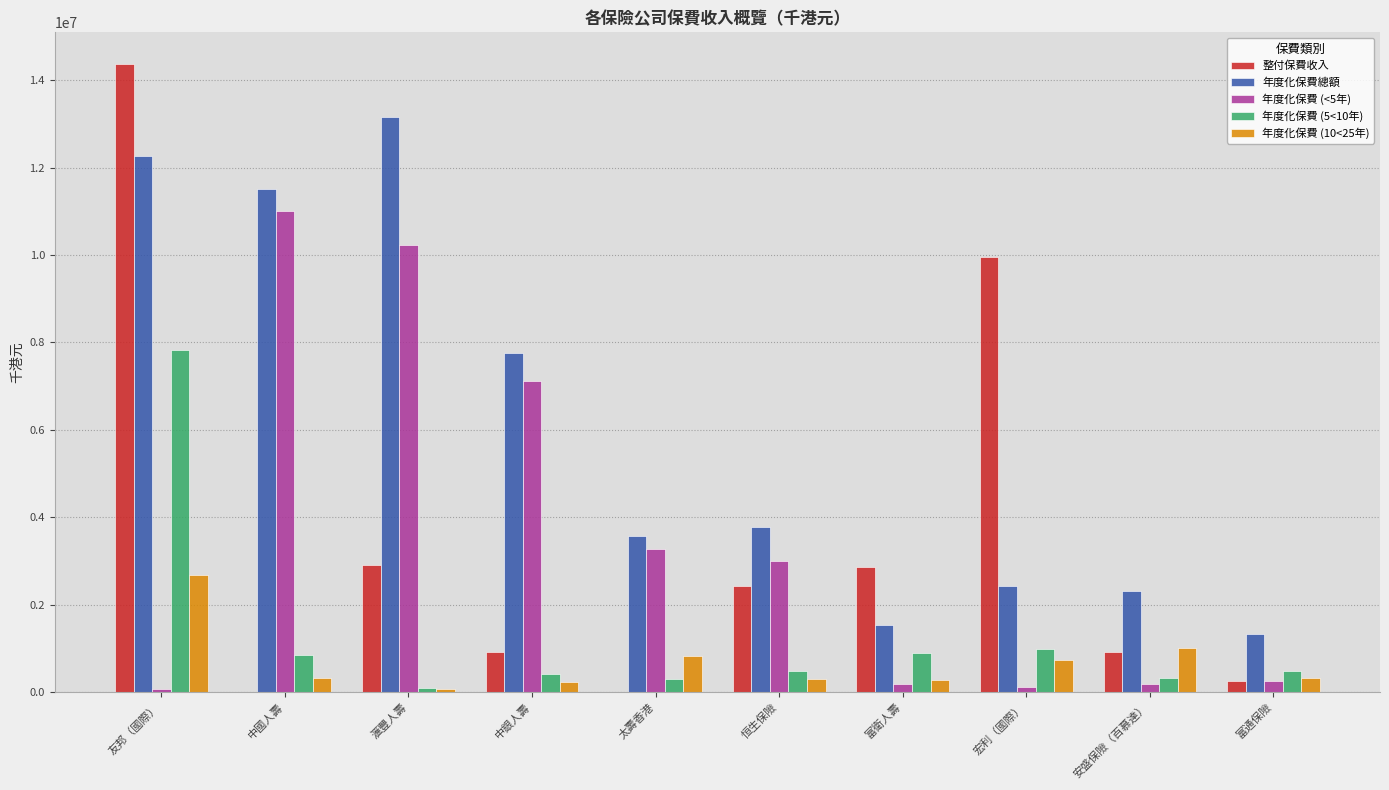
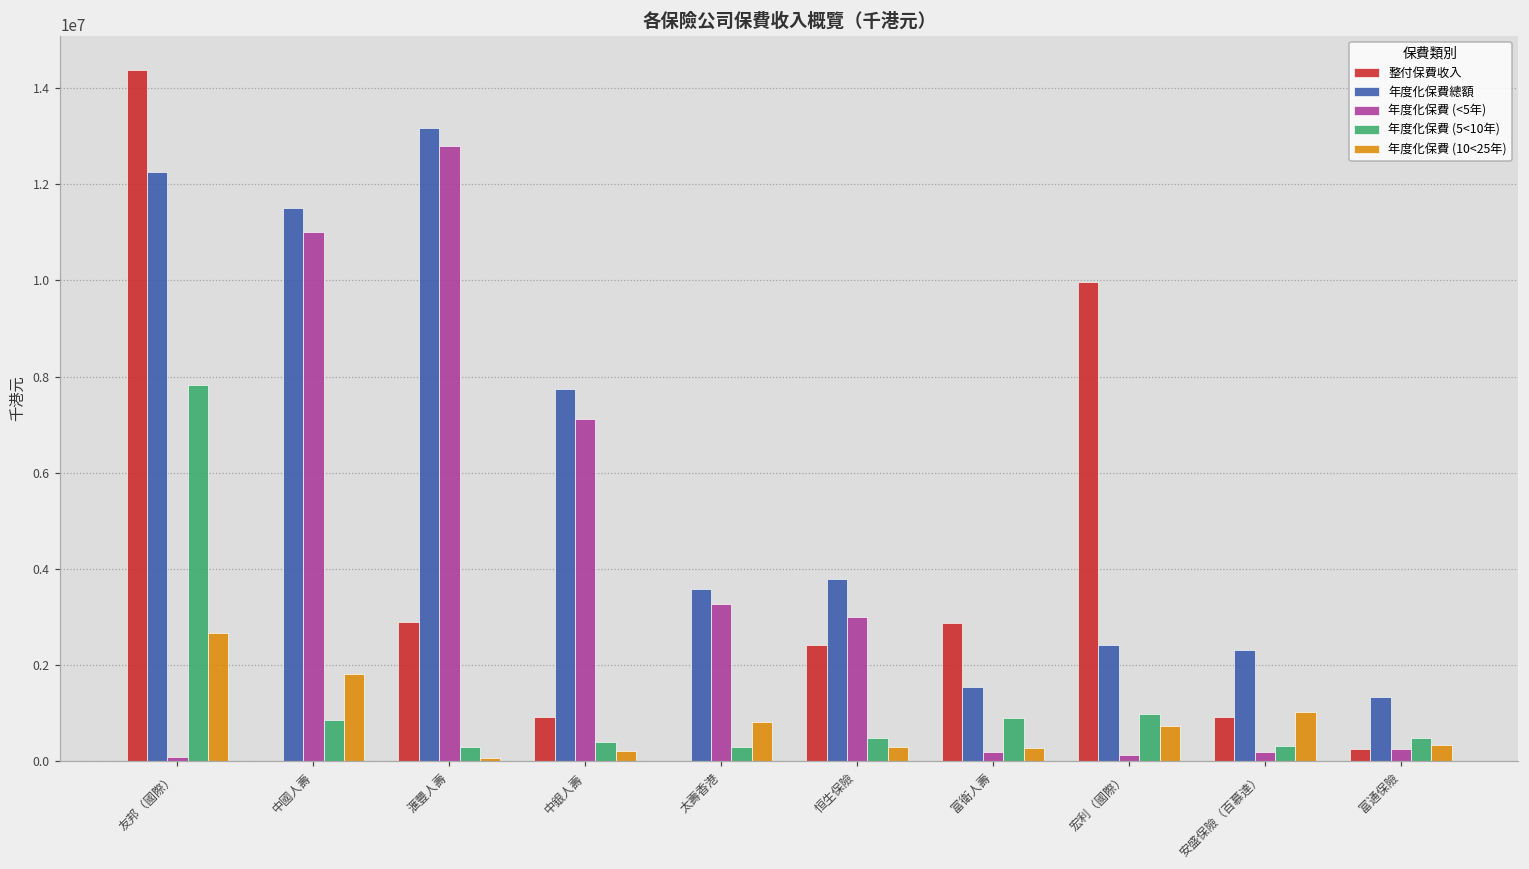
年度化保費 (10<25年), 中國人壽: 300000 -> 1800000
年度化保費 (<5年), 滙豐人壽: 10200000 -> 12800000
年度化保費 (5<10年), 滙豐人壽: 100000 -> 300000
